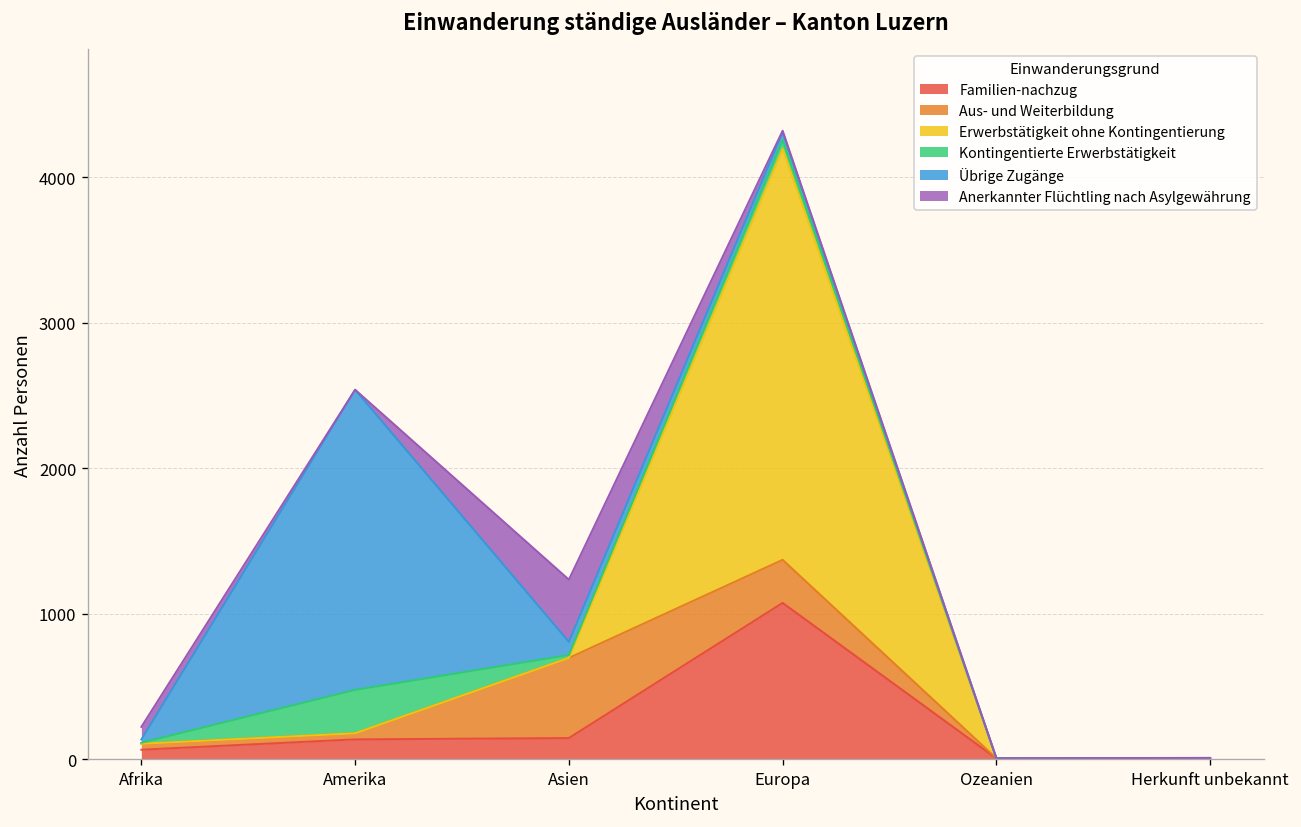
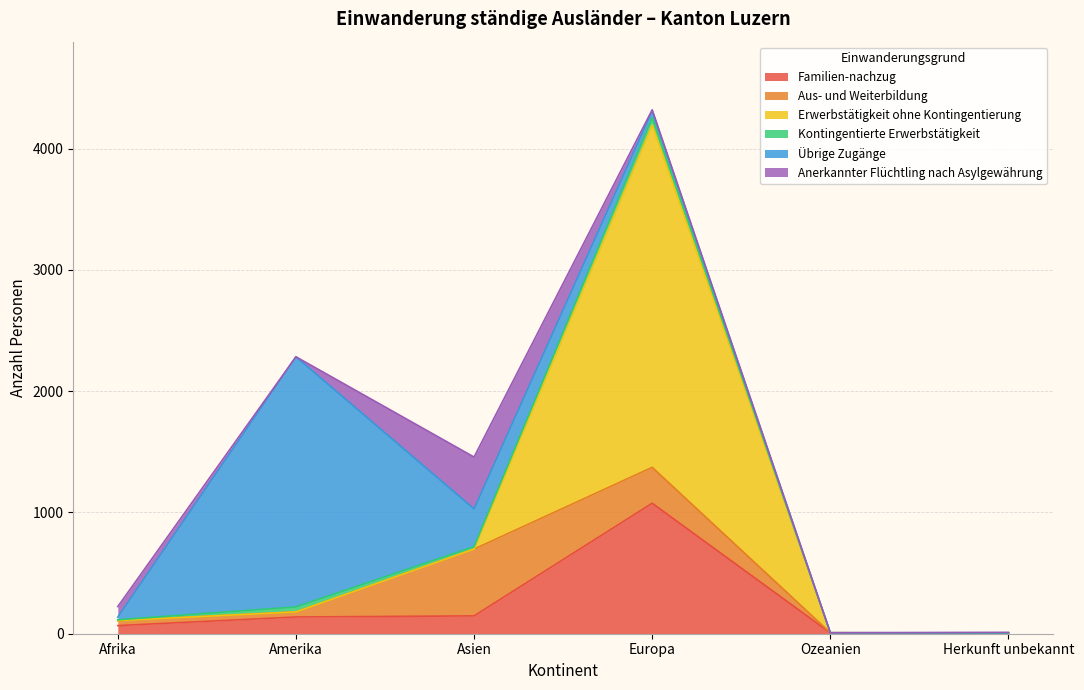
Kontingentierte Erwerbstätigkeit, Amerika: 300 -> 40
Übrige Zugänge, Asien: 90 -> 310
